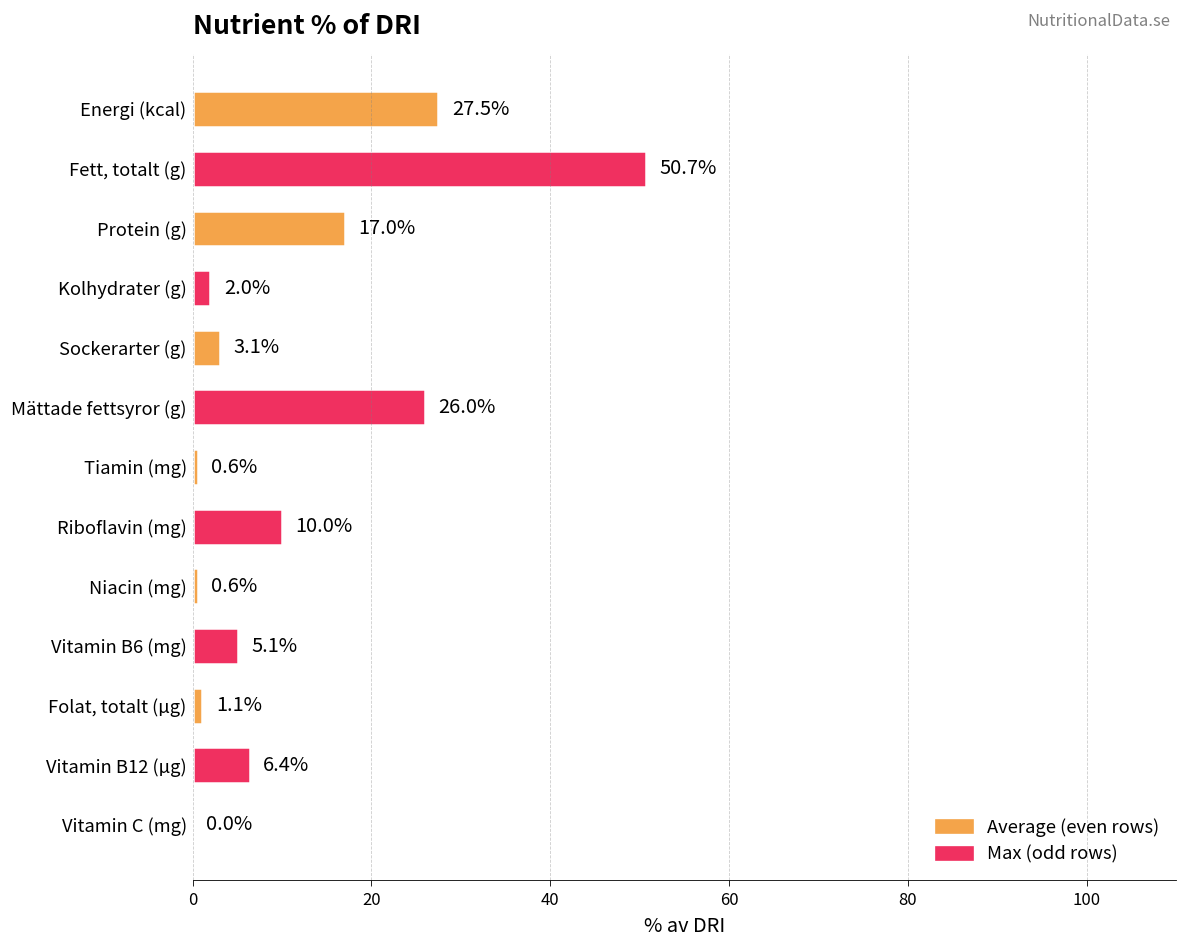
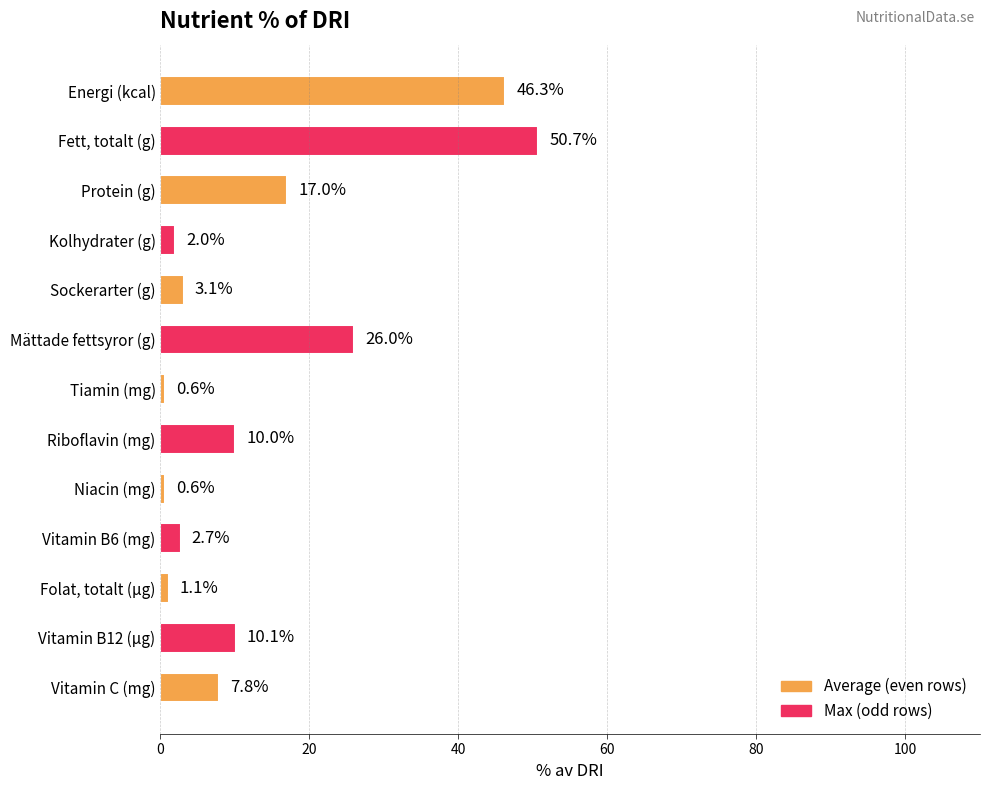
Energi (kcal): 27.5% -> 46.3%
Vitamin B6 (mg): 5.1% -> 2.7%
Vitamin B12 (µg): 6.4% -> 10.1%
Vitamin C (mg): 0.0% -> 7.8%
